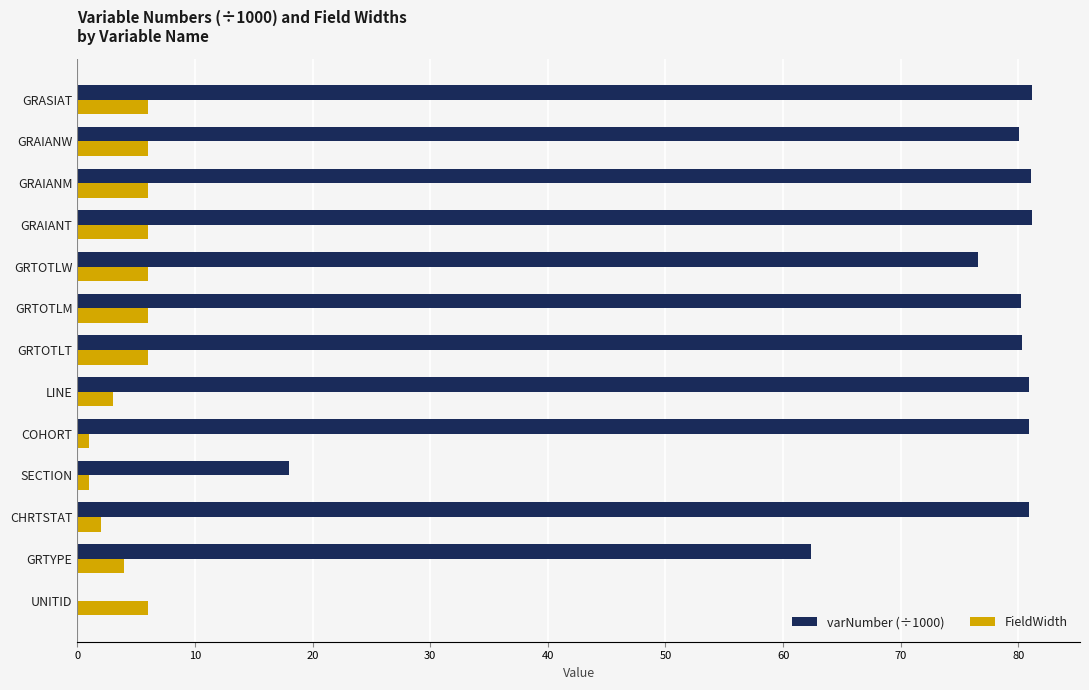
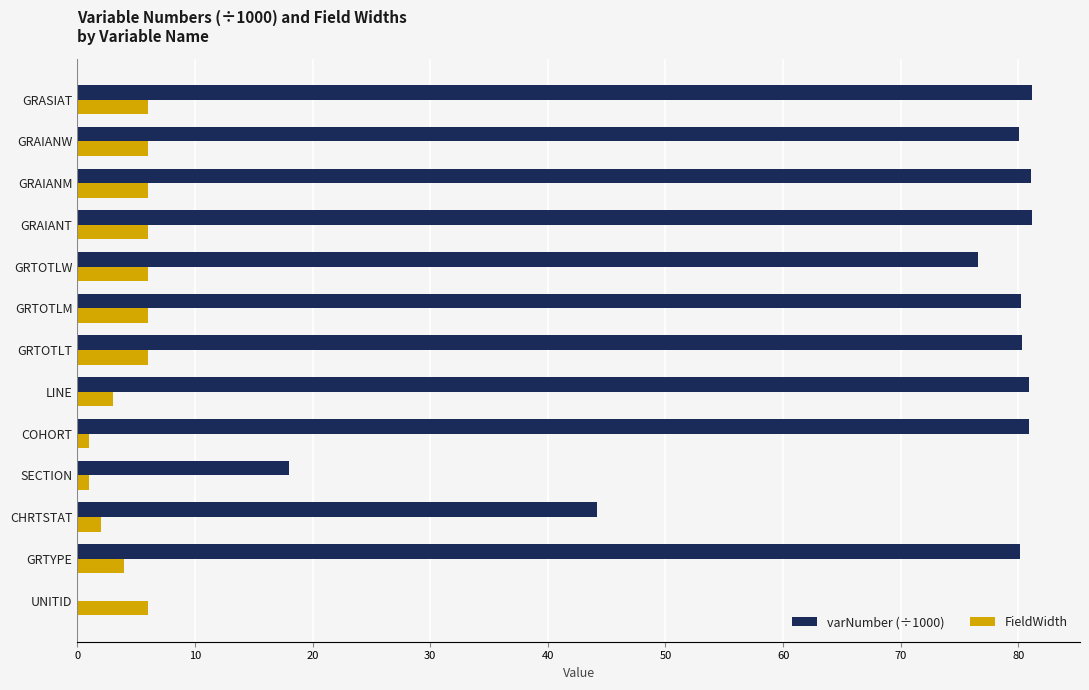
varNumber (÷1000), CHRTSTAT: 80.9 -> 44.2
varNumber (÷1000), GRTYPE: 62.4 -> 80.2
